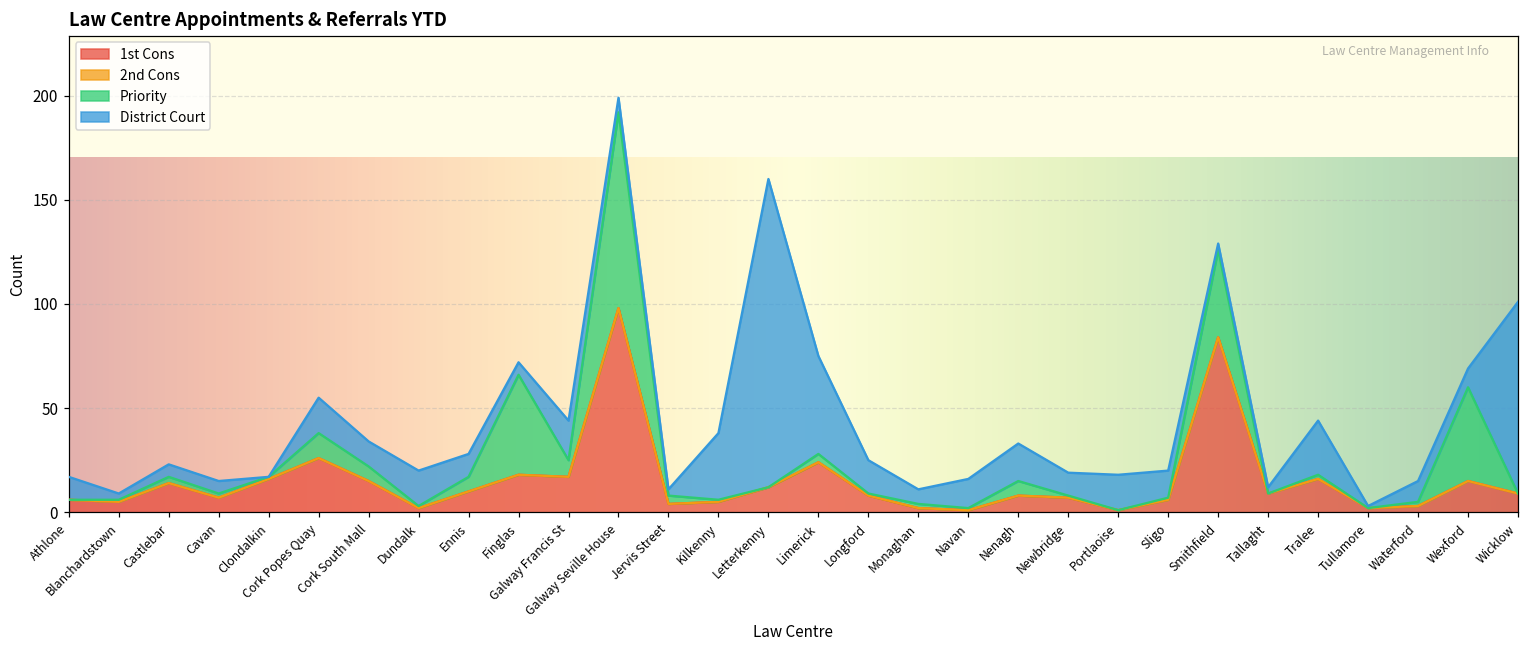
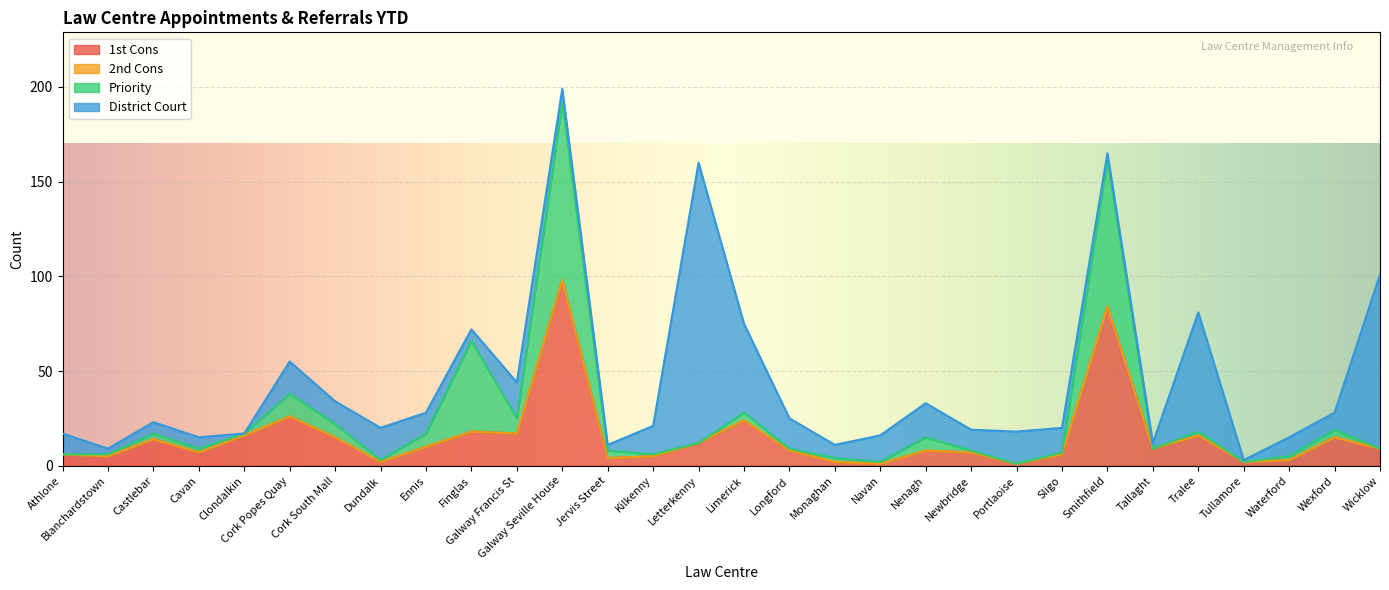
District Court, Kilkenny: 32 -> 15
Priority, Smithfield: 42 -> 78
District Court, Tralee: 26 -> 63
Priority, Wexford: 45 -> 4
